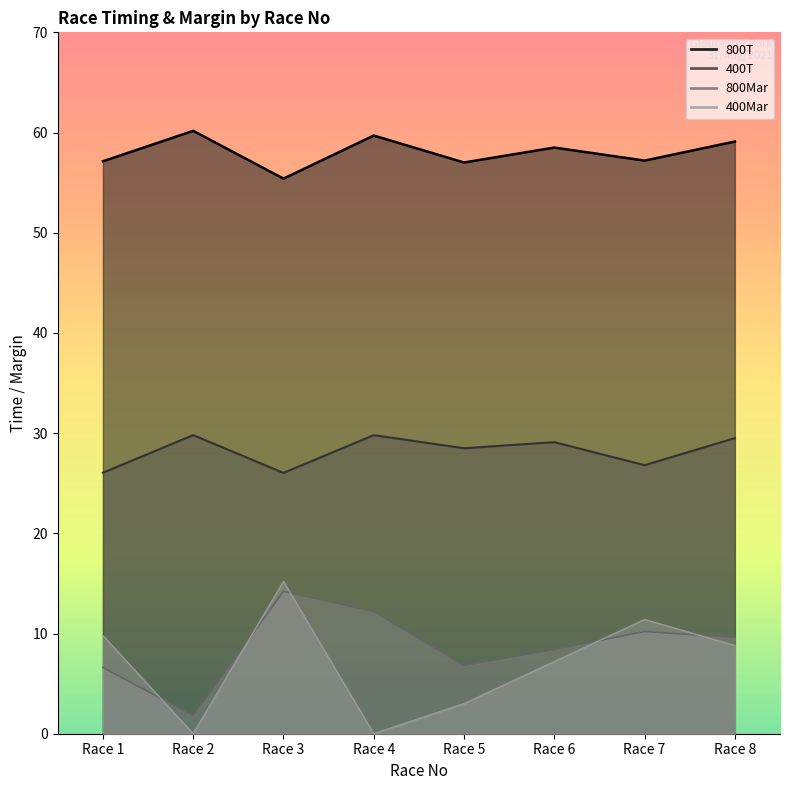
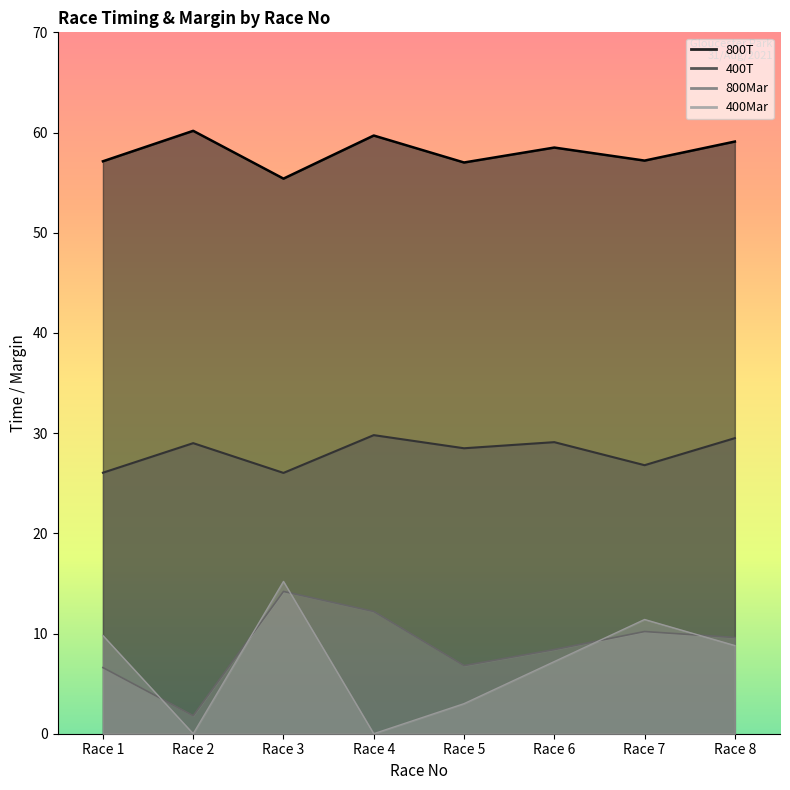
400T, Race 2: 29.8 -> 29.0
